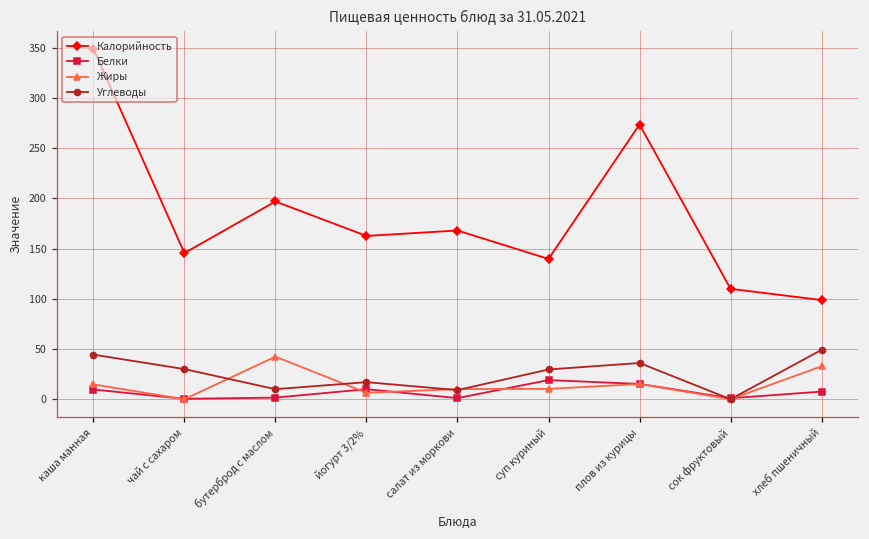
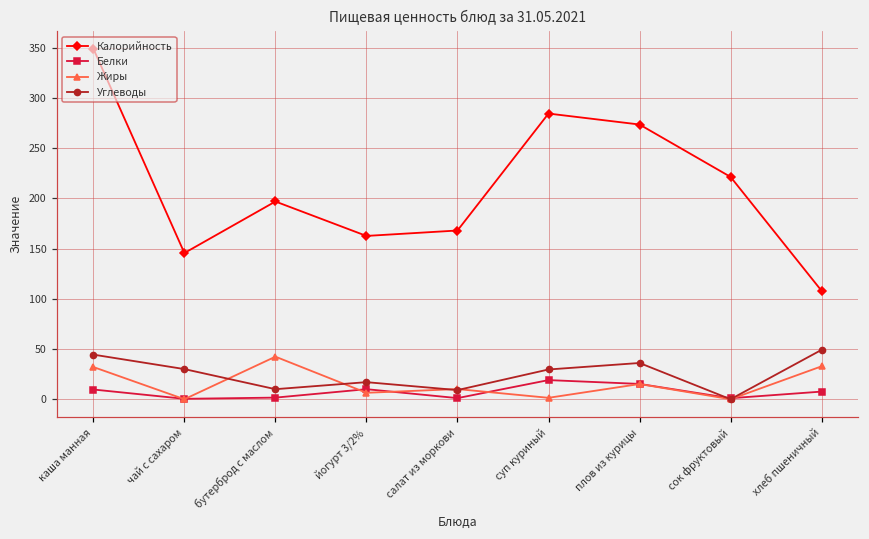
Жиры, каша манная: 10 -> 30
Калорийность, суп куриный: 140 -> 280
Жиры, суп куриный: 10 -> 0
Калорийность, сок фруктовый: 110 -> 220
Калорийность, хлеб пшеничный: 100 -> 110
